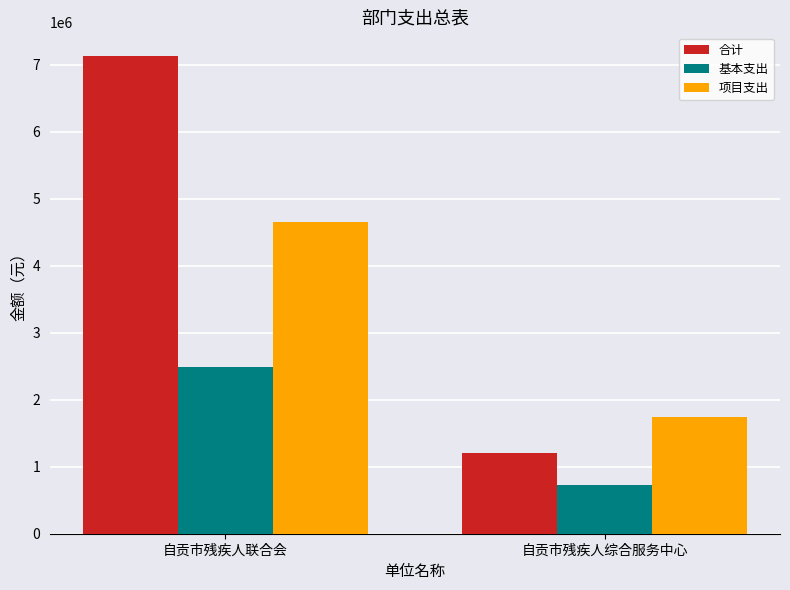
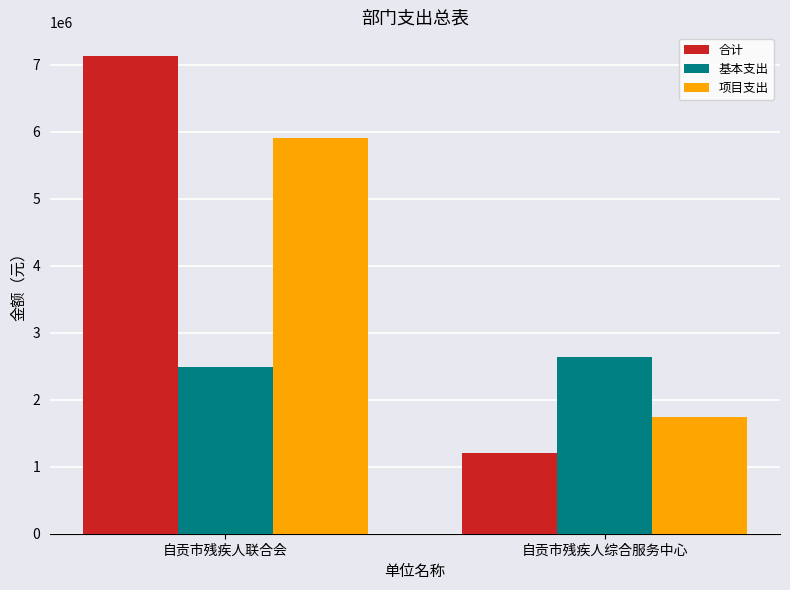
项目支出, 自贡市残疾人联合会: 4600000 -> 5900000
基本支出, 自贡市残疾人综合服务中心: 700000 -> 2600000
